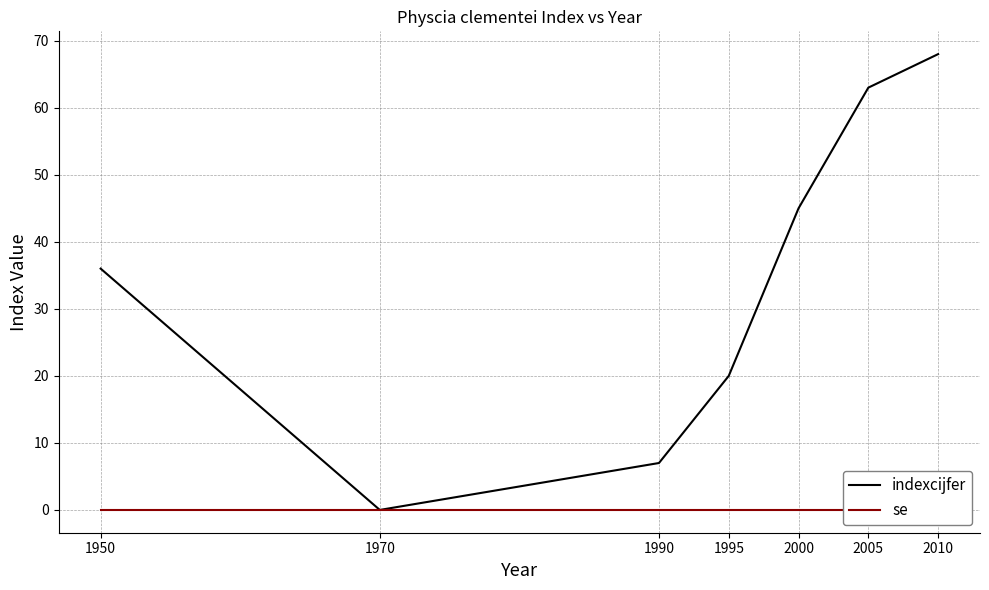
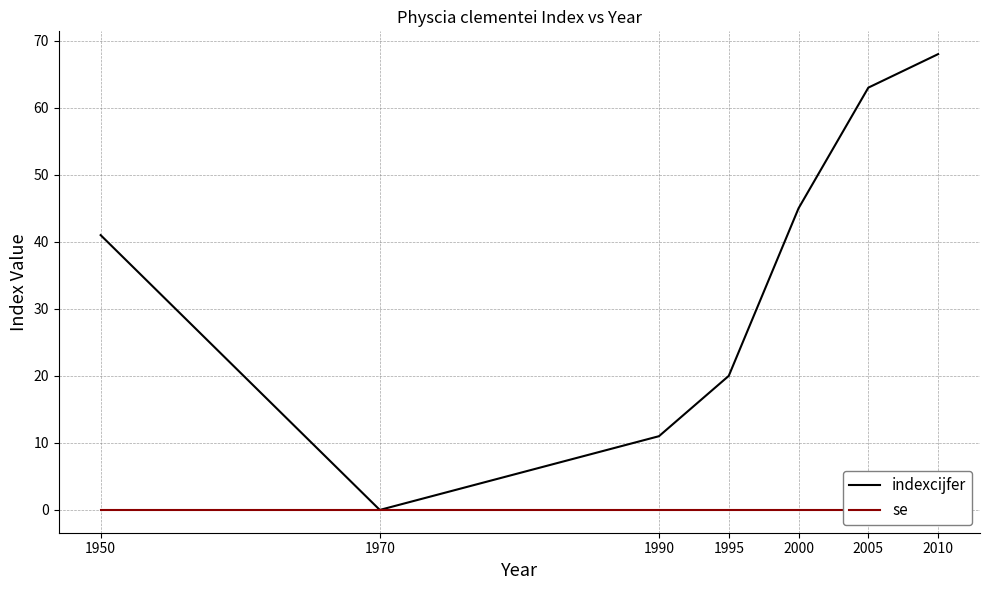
indexcijfer, 1950: 36 -> 41
indexcijfer, 1990: 7 -> 11
